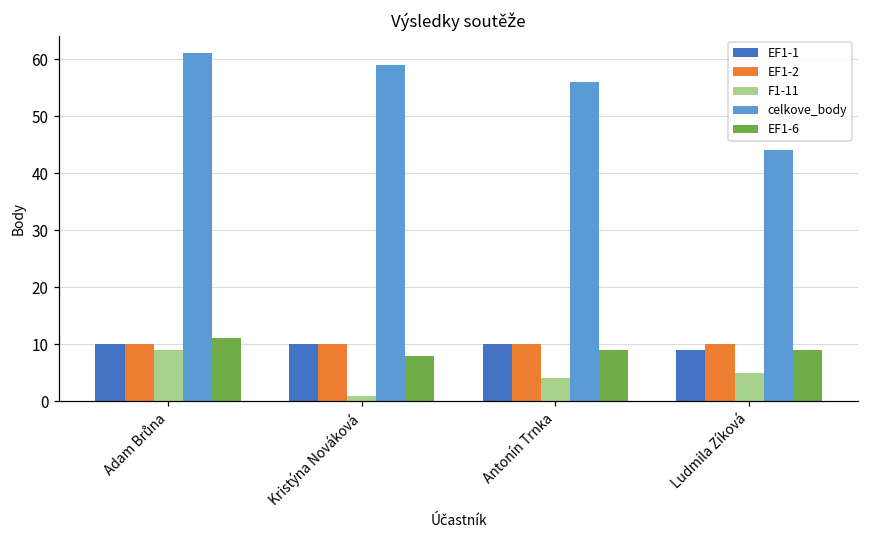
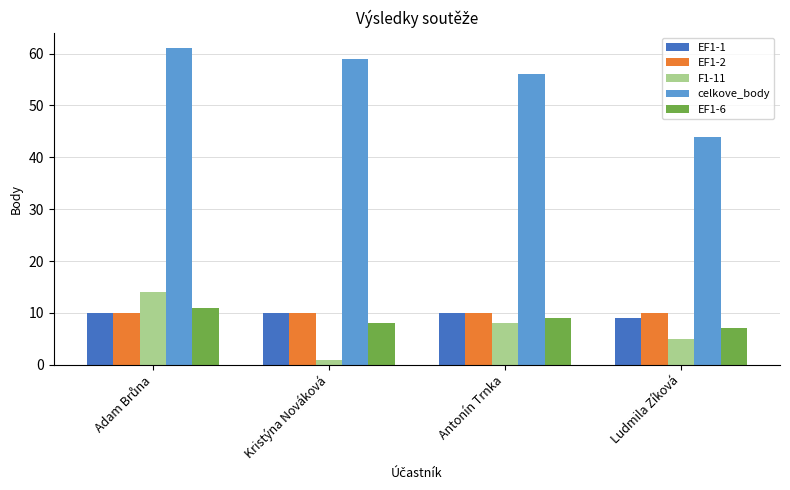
F1-11, Adam Brůna: 9 -> 14
F1-11, Antonín Trnka: 4 -> 8
EF1-6, Ludmila Zíková: 9 -> 7
